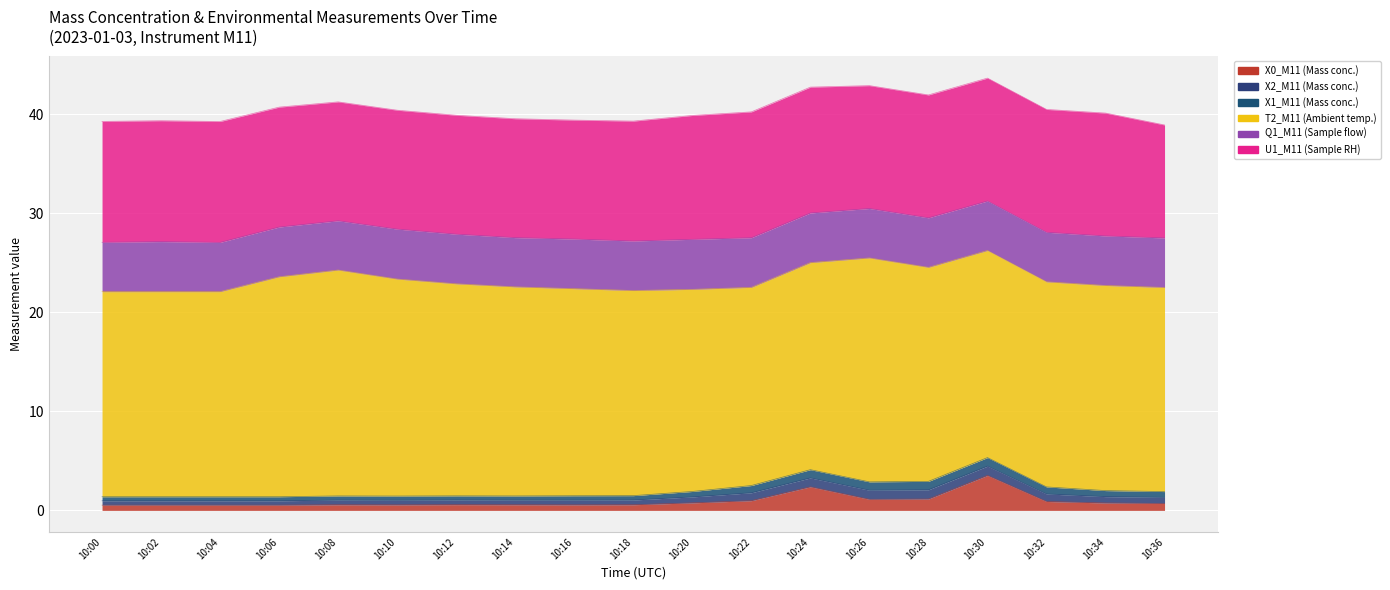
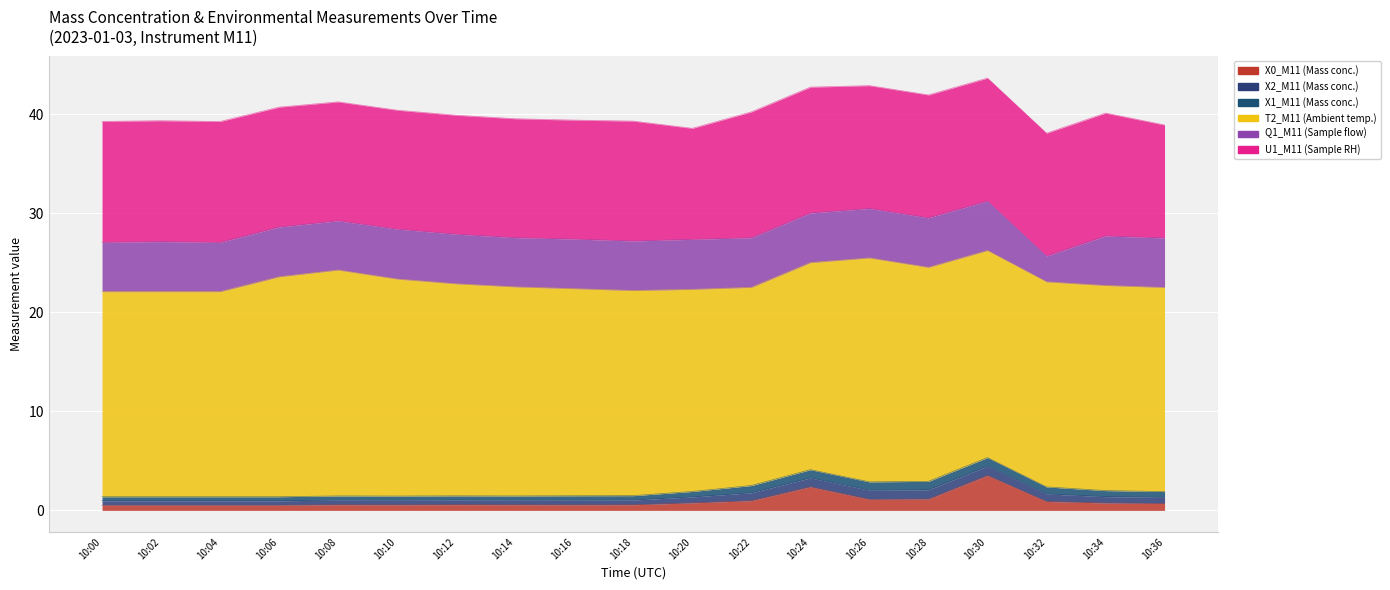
U1_M11 (Sample RH), 10:20: 13 -> 11
Q1_M11 (Sample flow), 10:32: 5 -> 3
